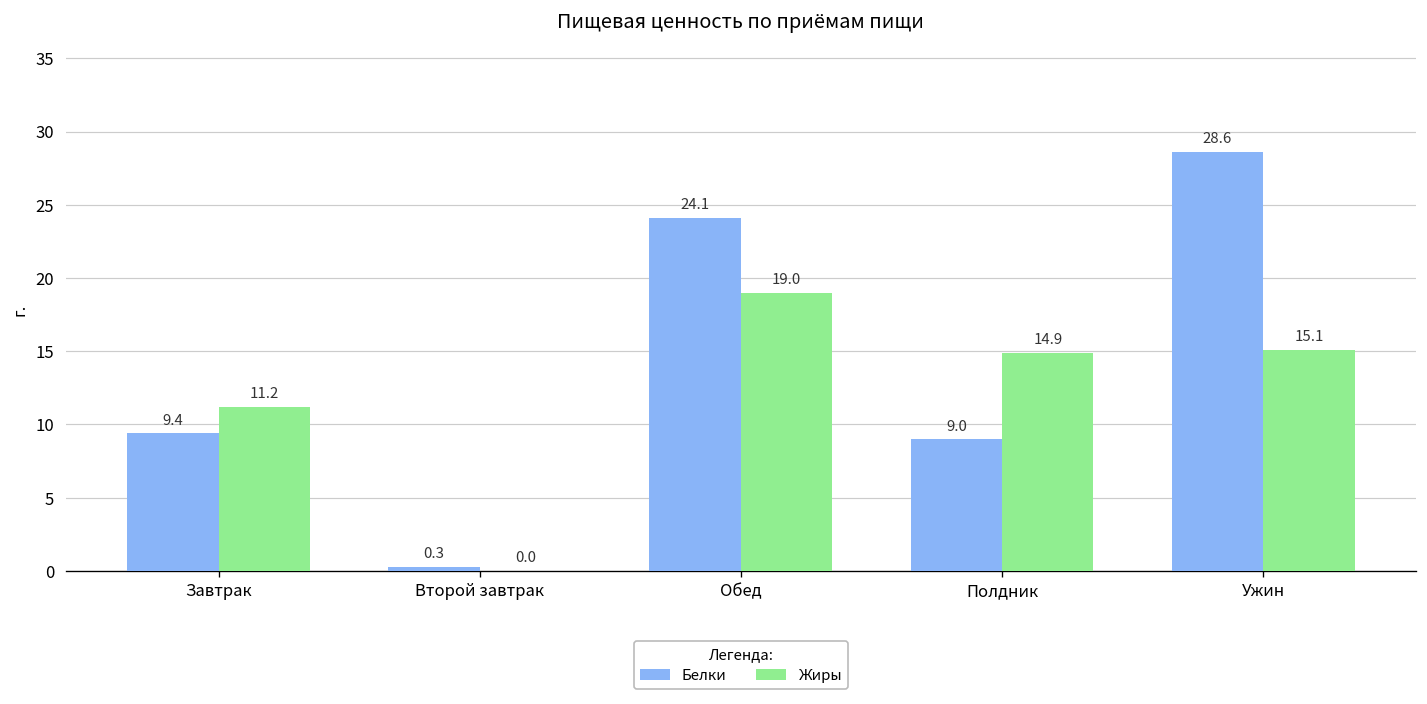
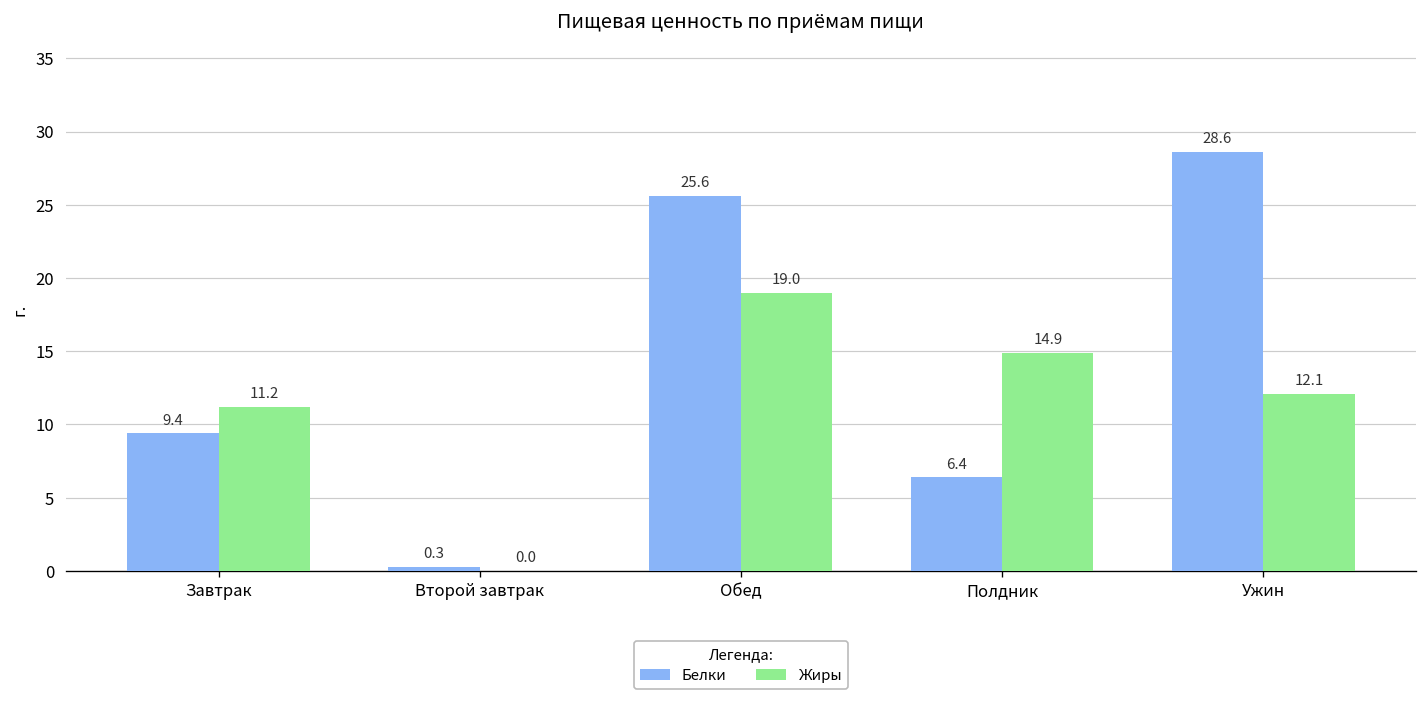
Белки, Обед: 24.1 -> 25.6
Белки, Полдник: 9.0 -> 6.4
Жиры, Ужин: 15.1 -> 12.1
